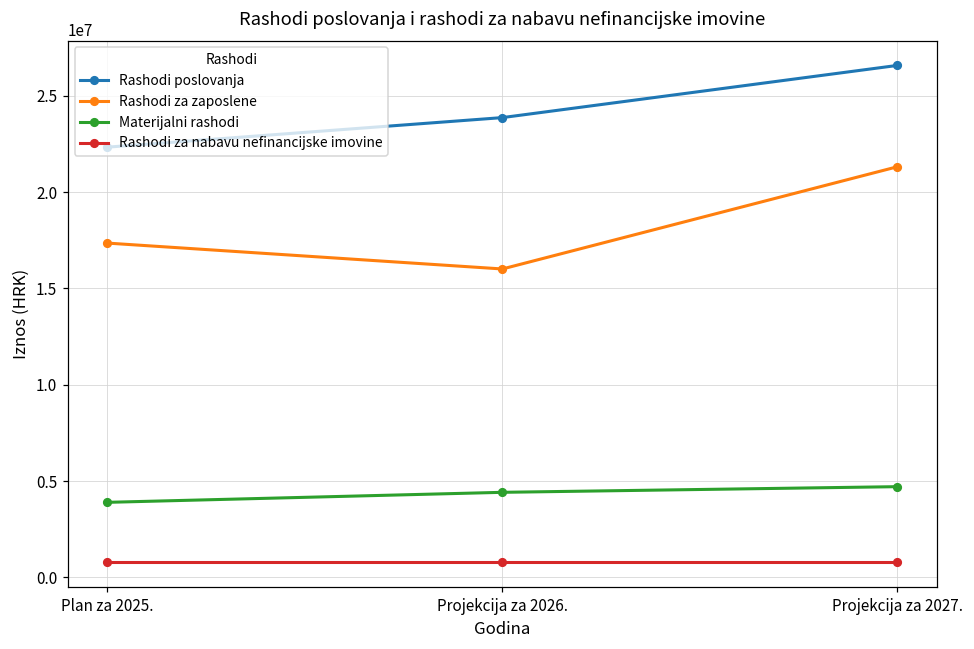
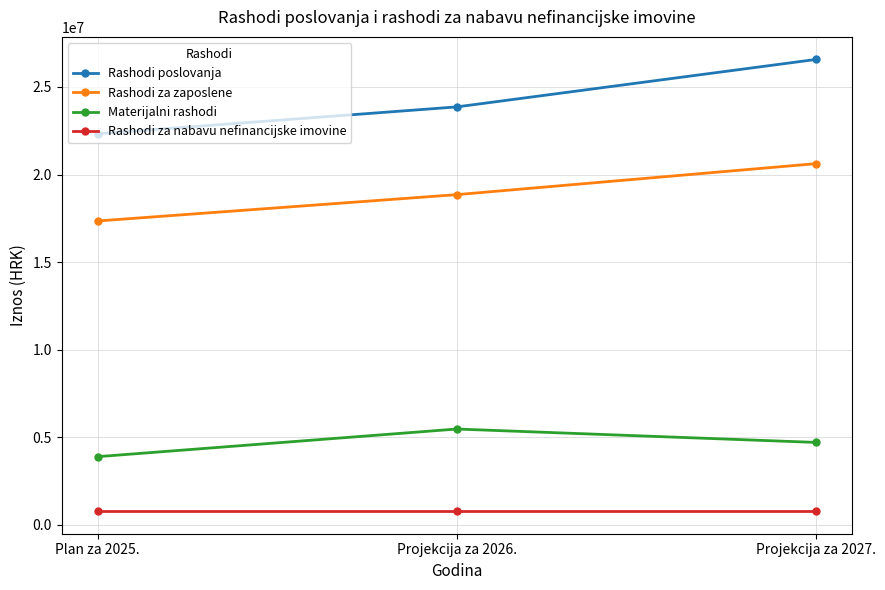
Rashodi za zaposlene, Projekcija za 2026.: 16000000 -> 18900000
Materijalni rashodi, Projekcija za 2026.: 4400000 -> 5500000
Rashodi za zaposlene, Projekcija za 2027.: 21300000 -> 20600000
